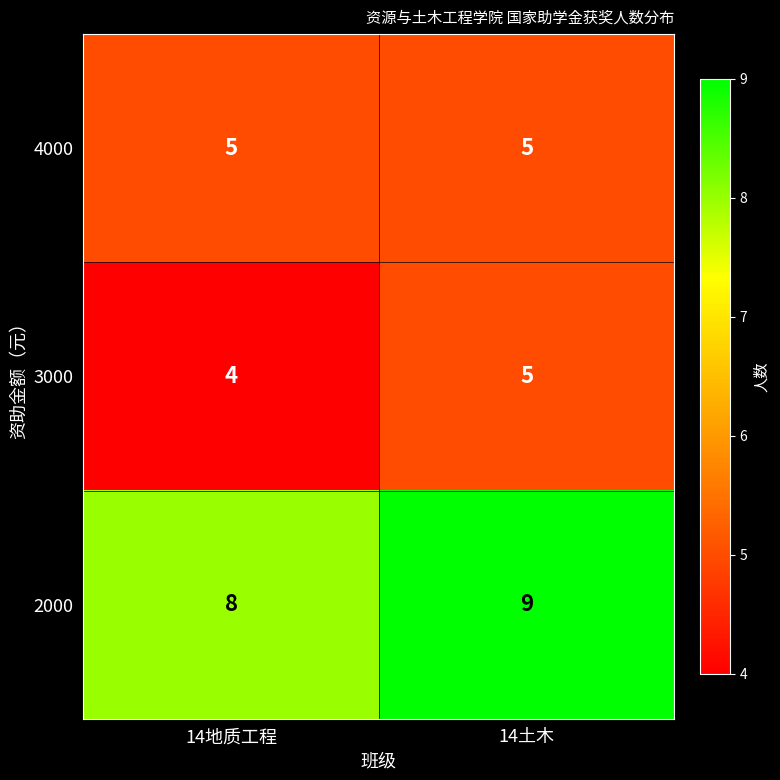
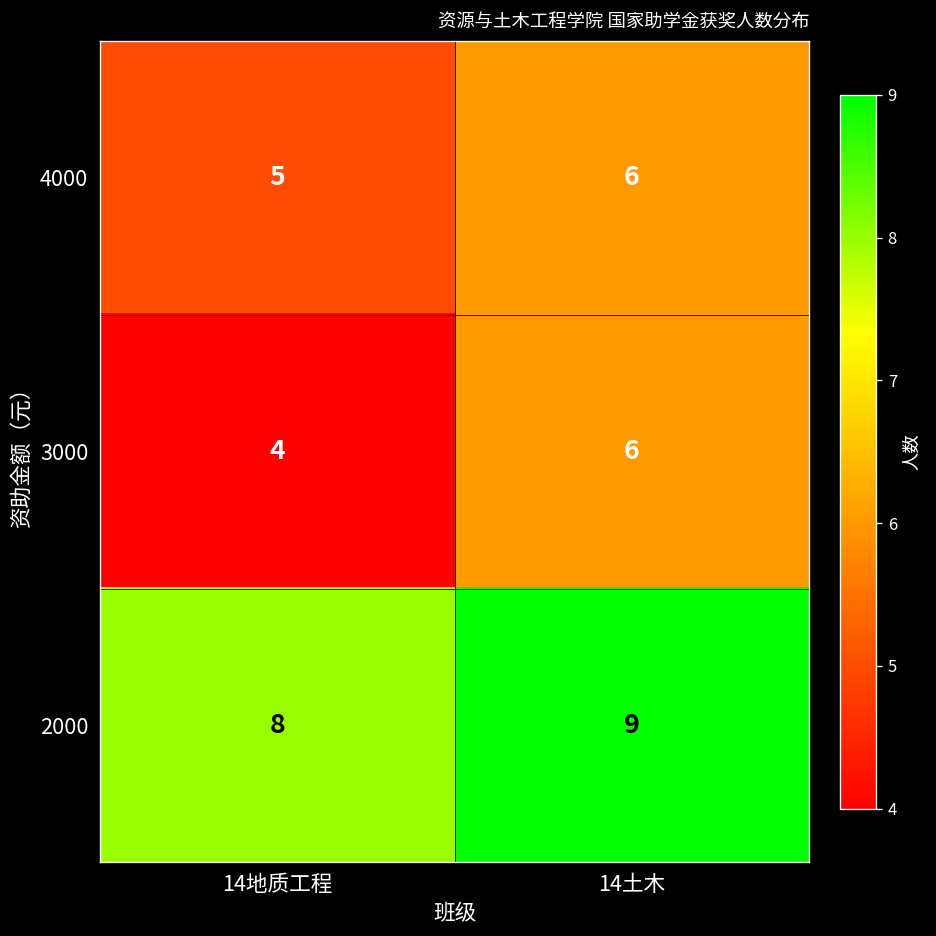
4000, 14土木: 5 -> 6
3000, 14土木: 5 -> 6
